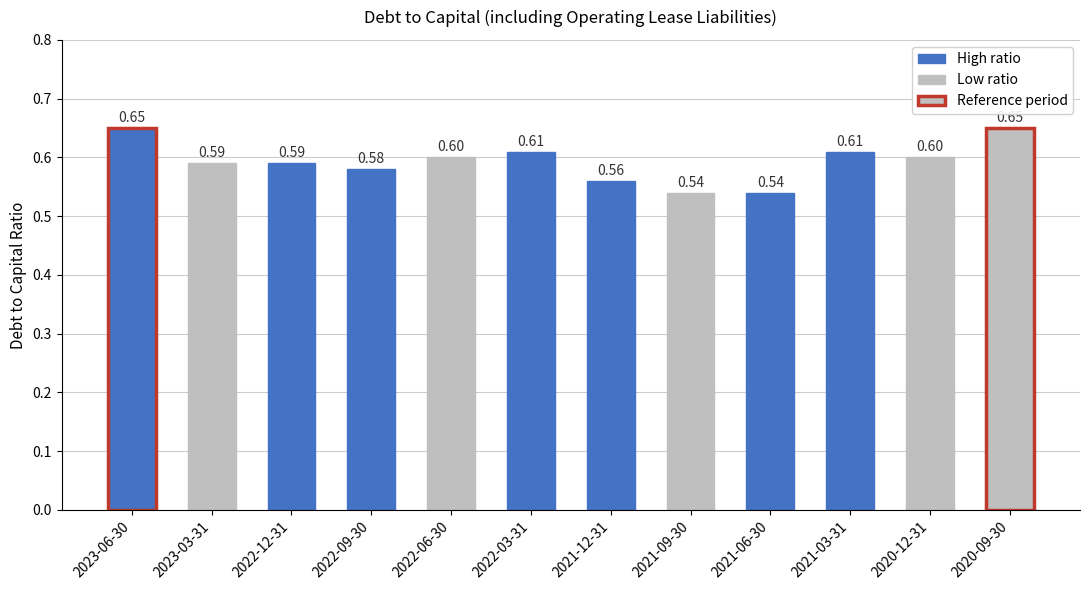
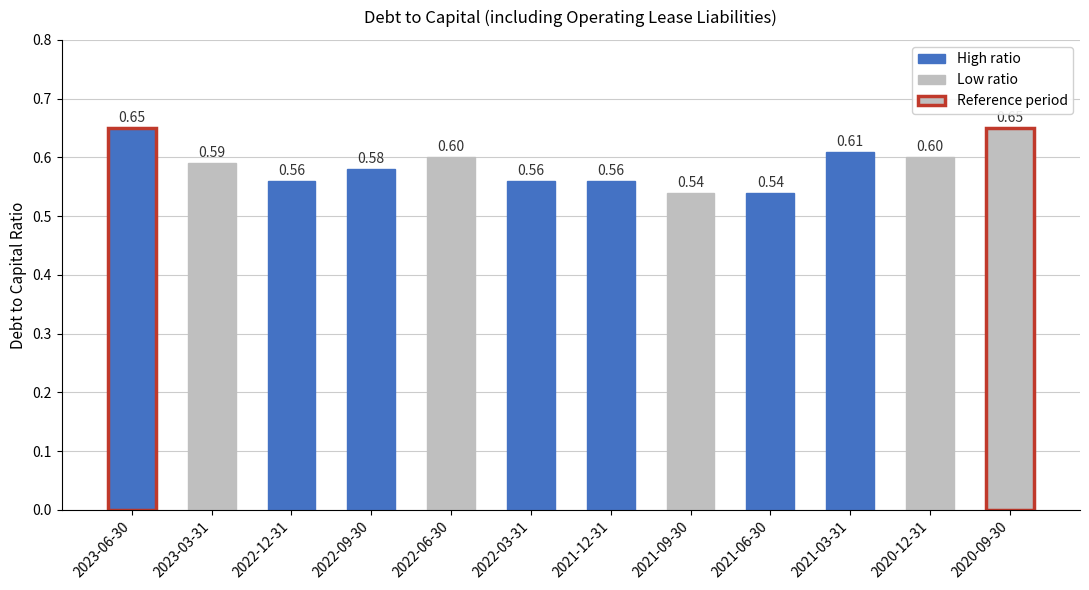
2022-12-31: 0.59 -> 0.56
2022-03-31: 0.61 -> 0.56
